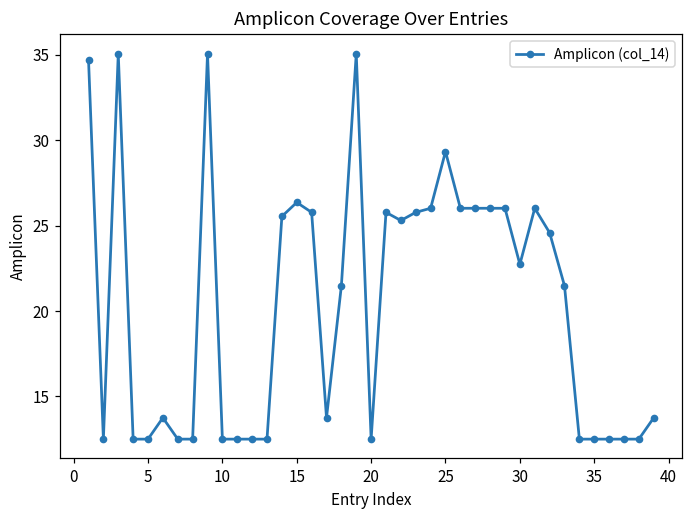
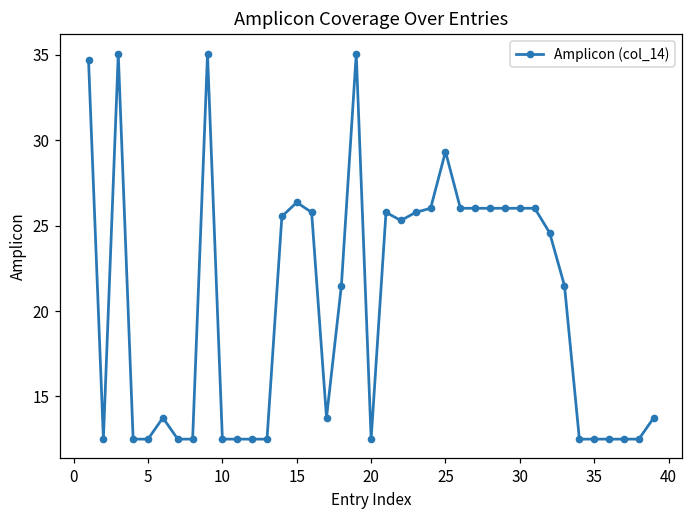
30: 22.7 -> 26.0
